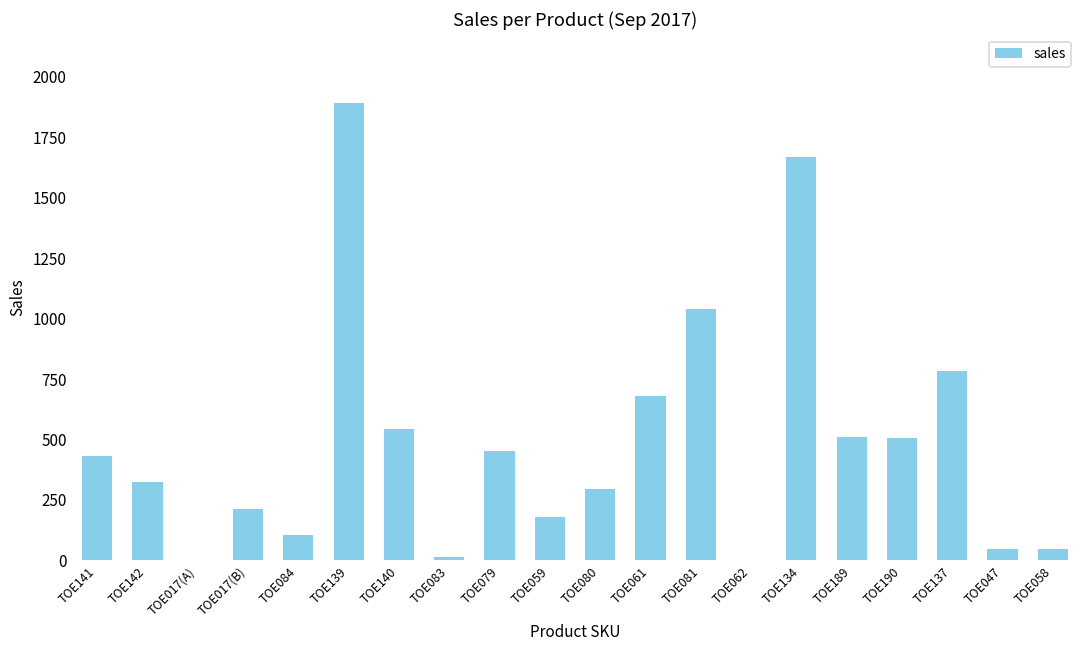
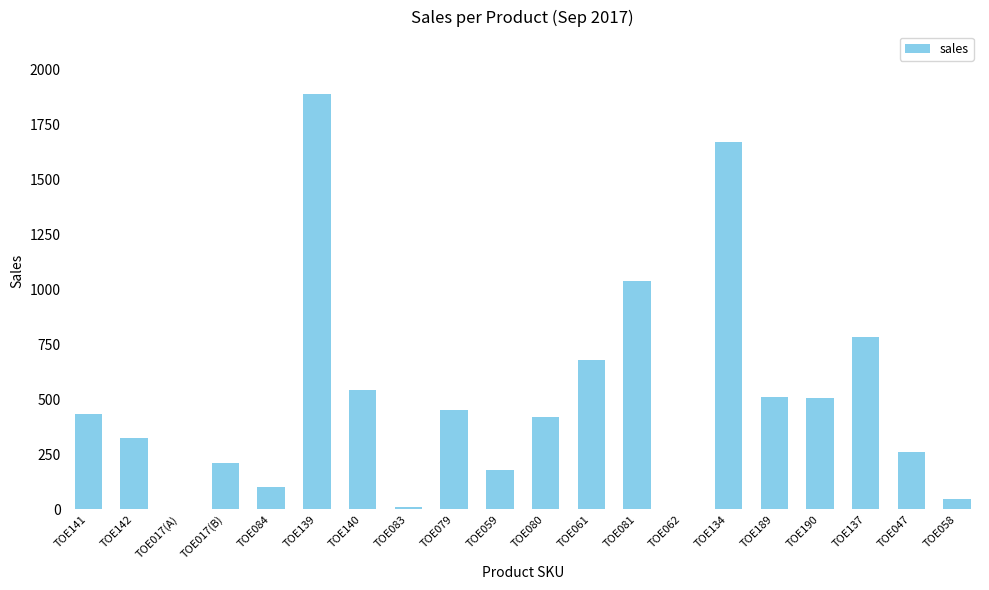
TOE080: 300 -> 420
TOE047: 50 -> 260
